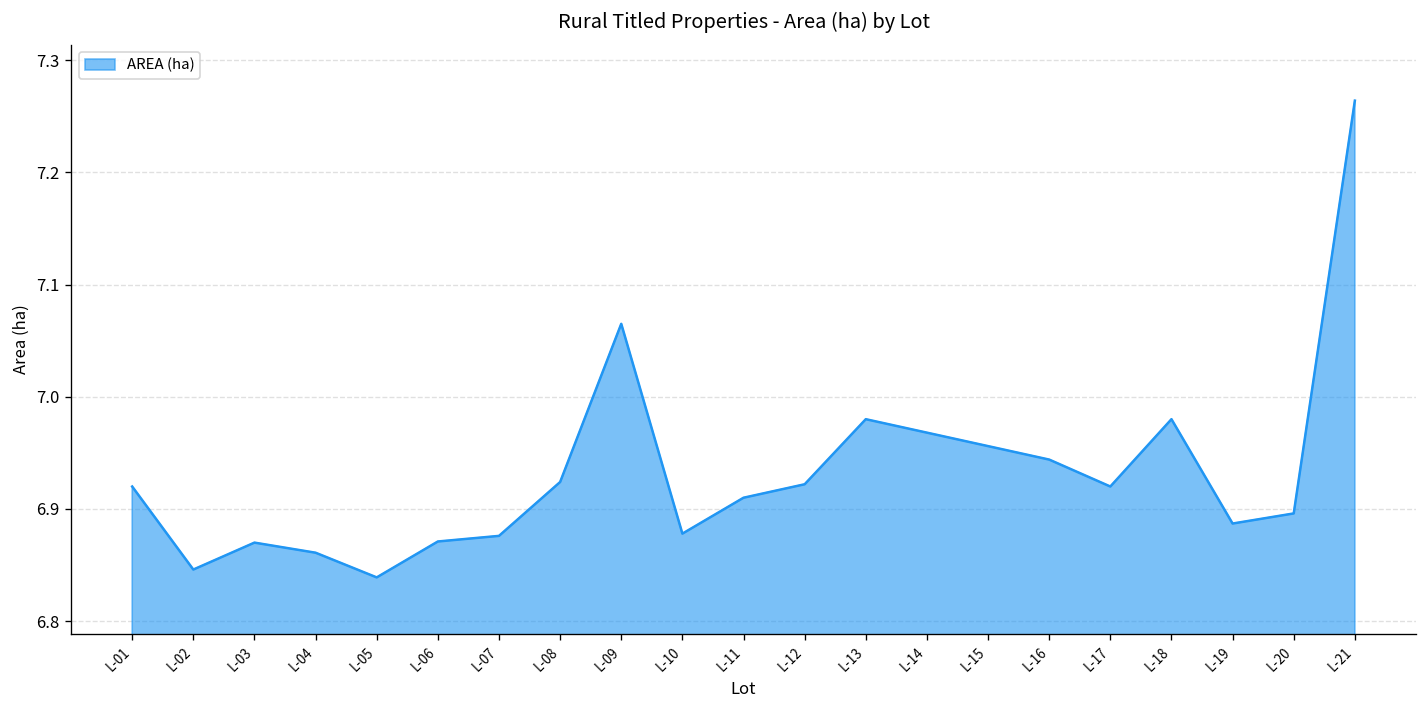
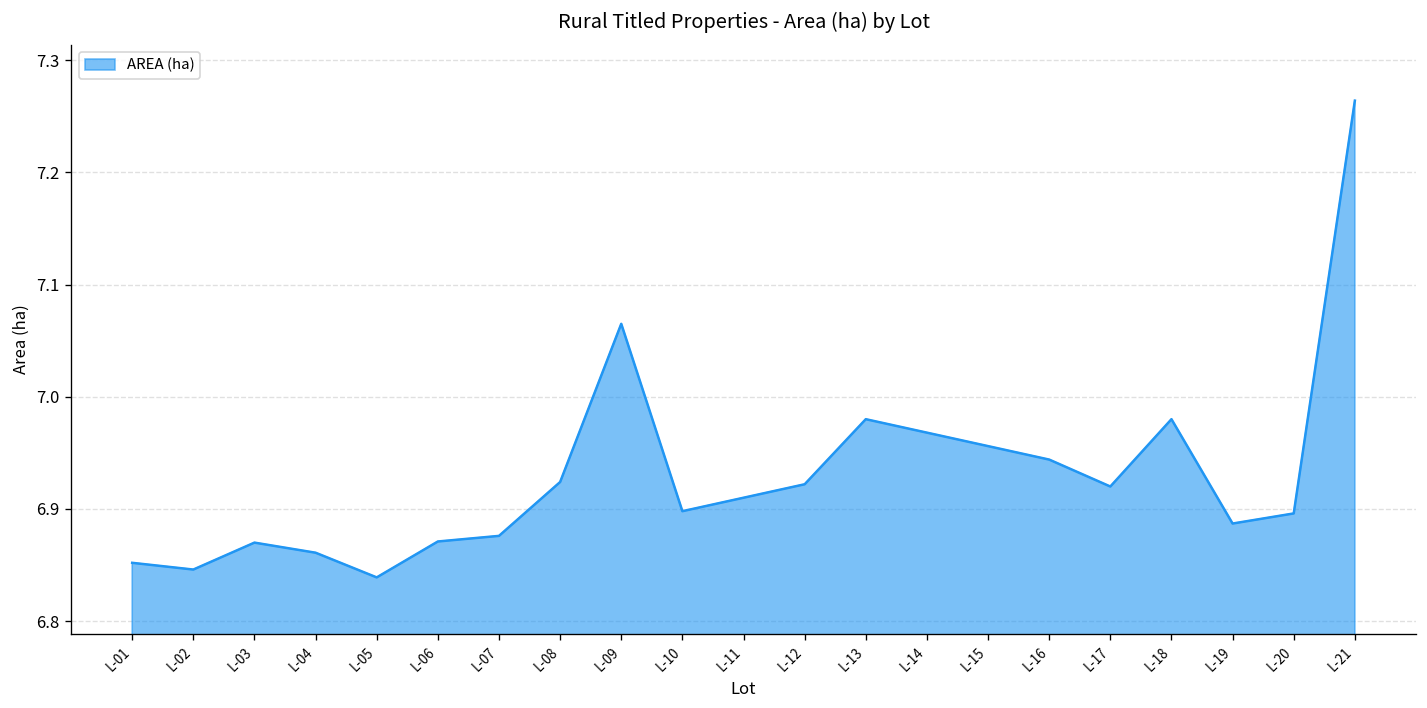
L-01: 6.92 -> 6.85
L-10: 6.88 -> 6.90
